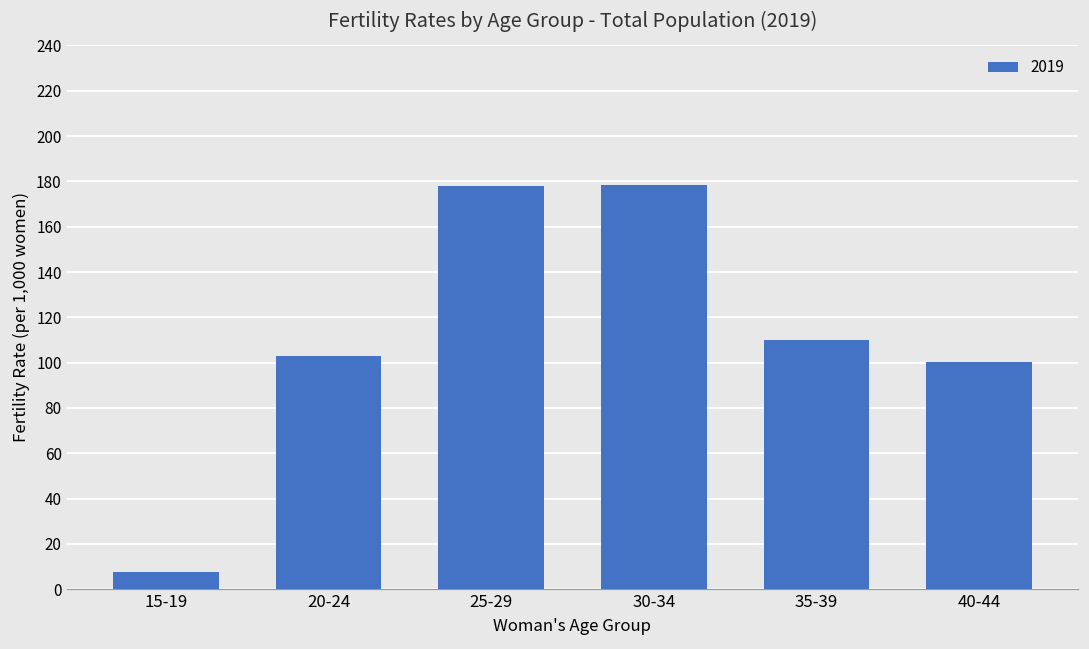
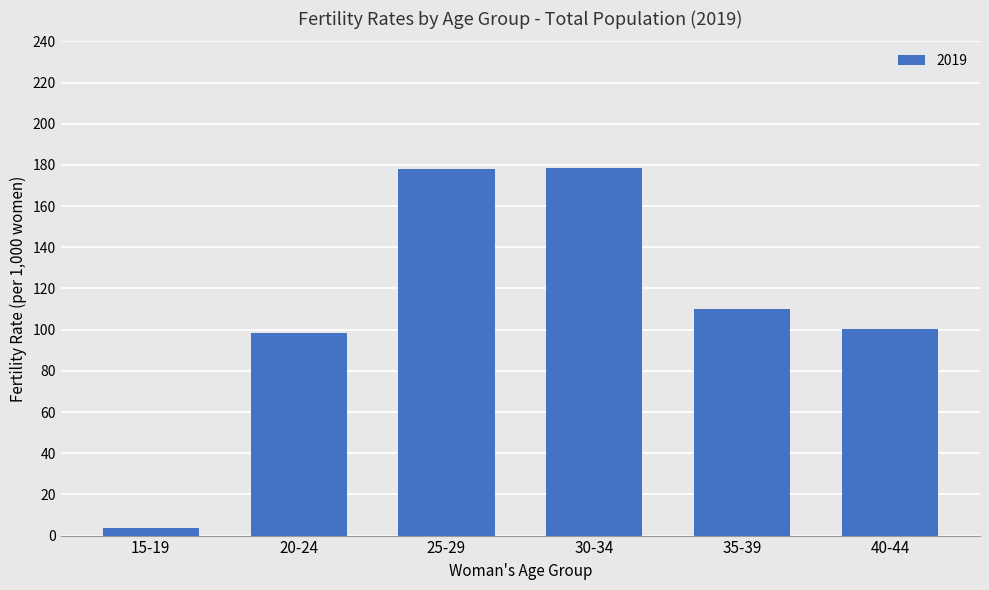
15-19: 8 -> 4
20-24: 103 -> 99
